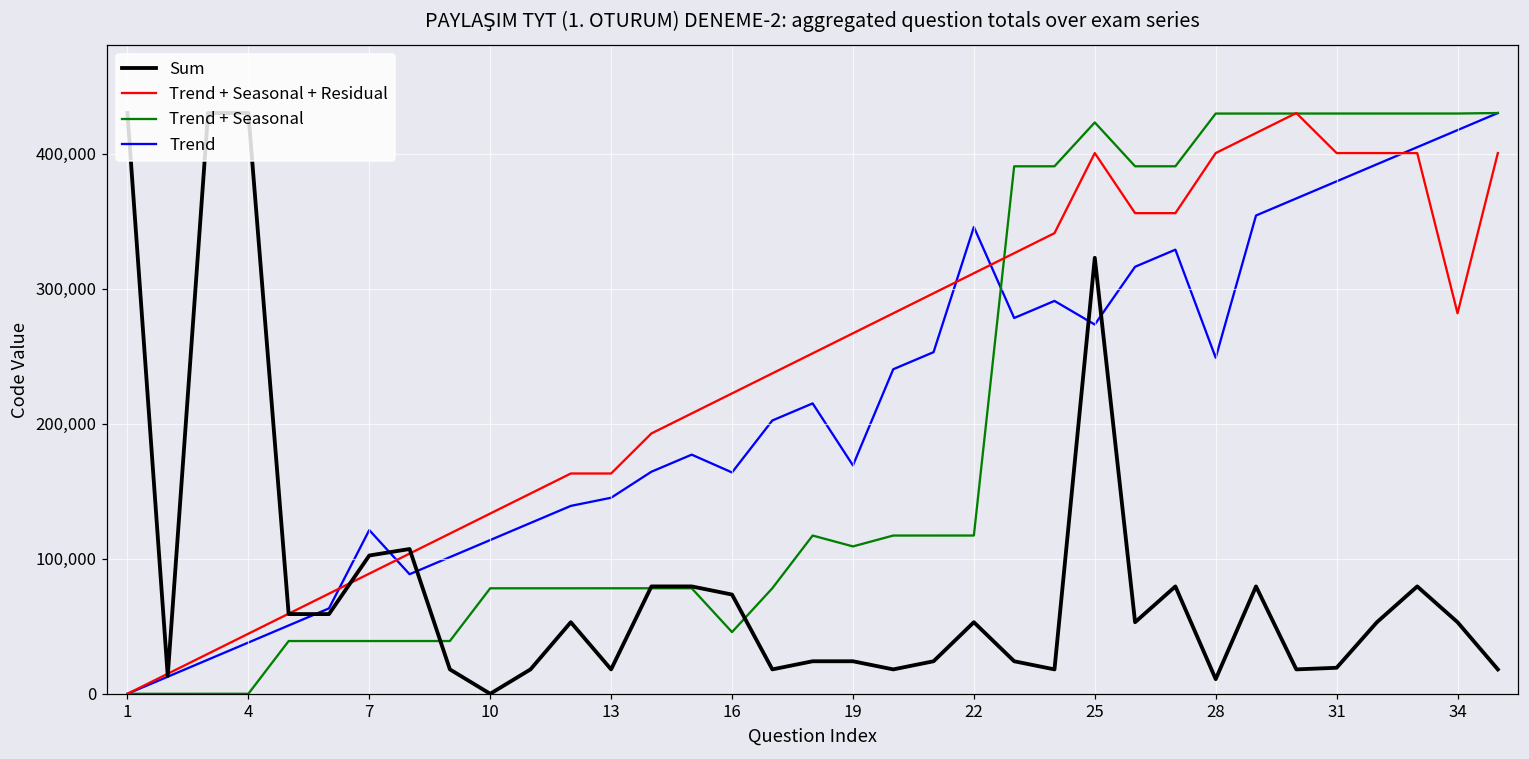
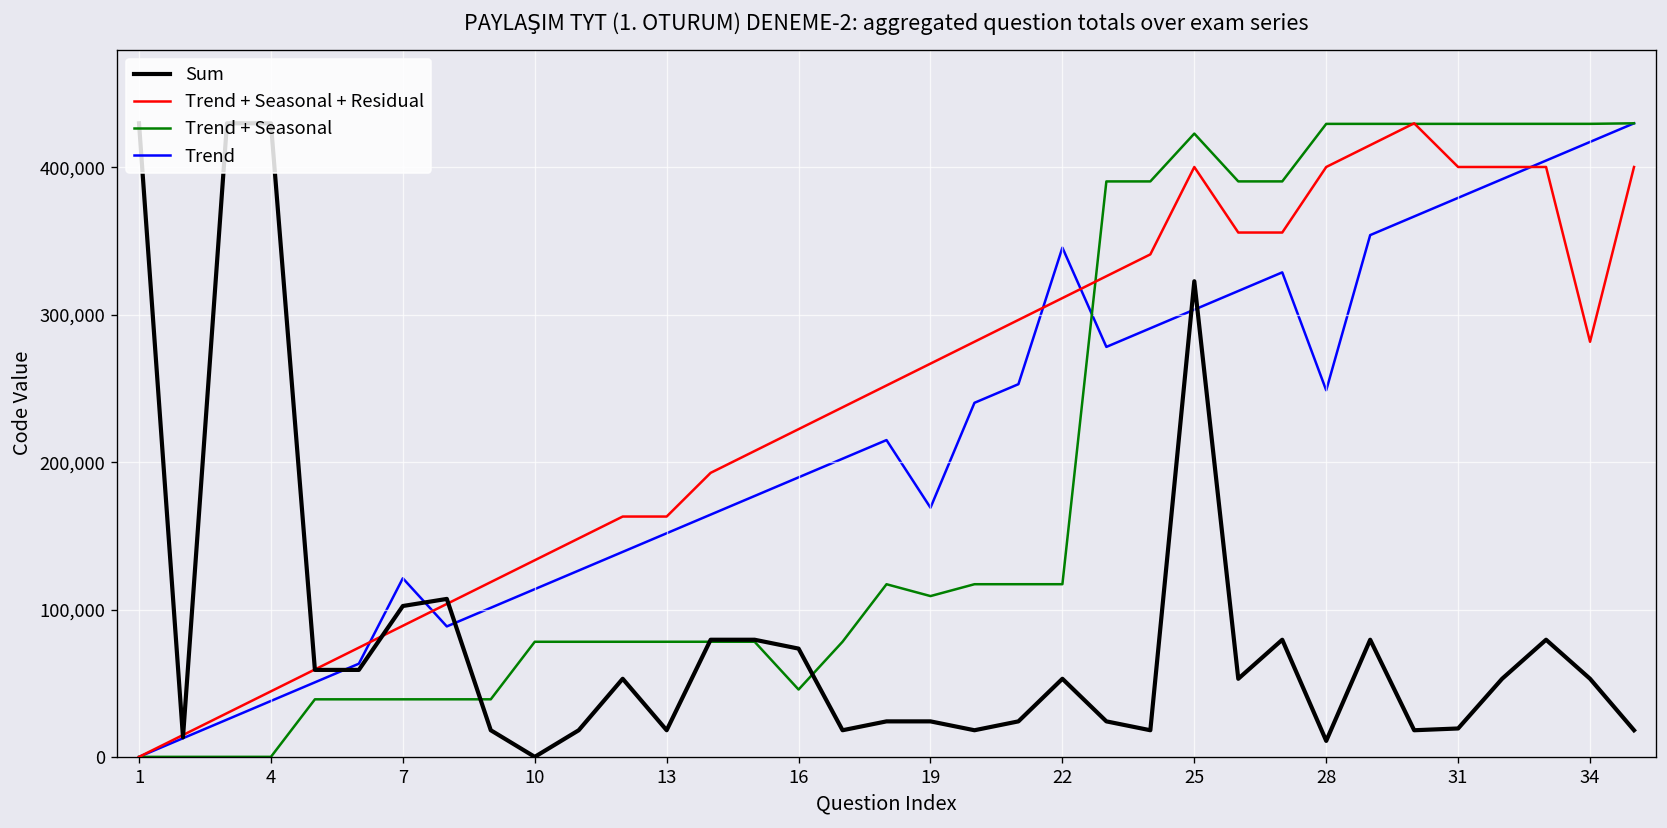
Trend, 13: 145,000 -> 152,000
Trend, 16: 164,000 -> 190,000
Trend, 25: 273,000 -> 304,000
